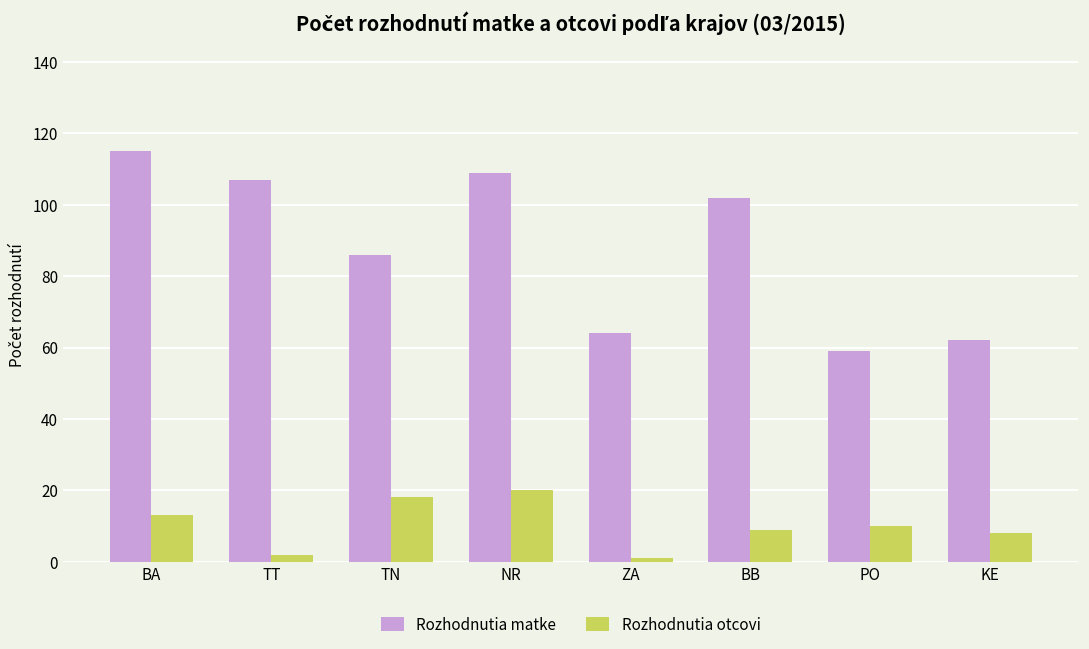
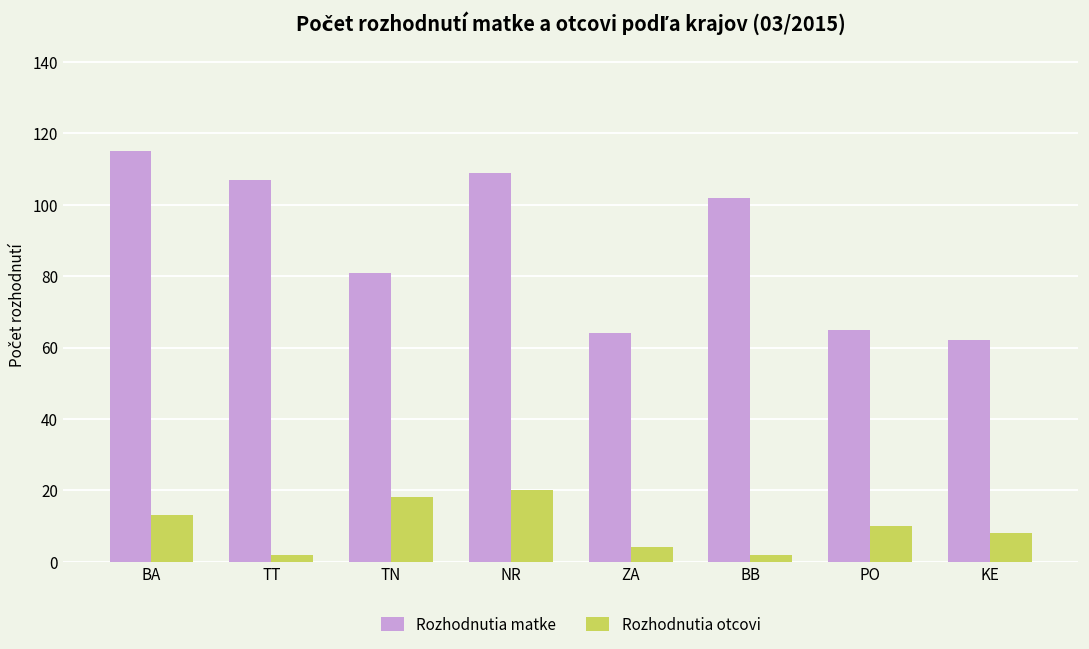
Rozhodnutia matke, TN: 86 -> 81
Rozhodnutia otcovi, ZA: 1 -> 4
Rozhodnutia otcovi, BB: 9 -> 2
Rozhodnutia matke, PO: 59 -> 65
